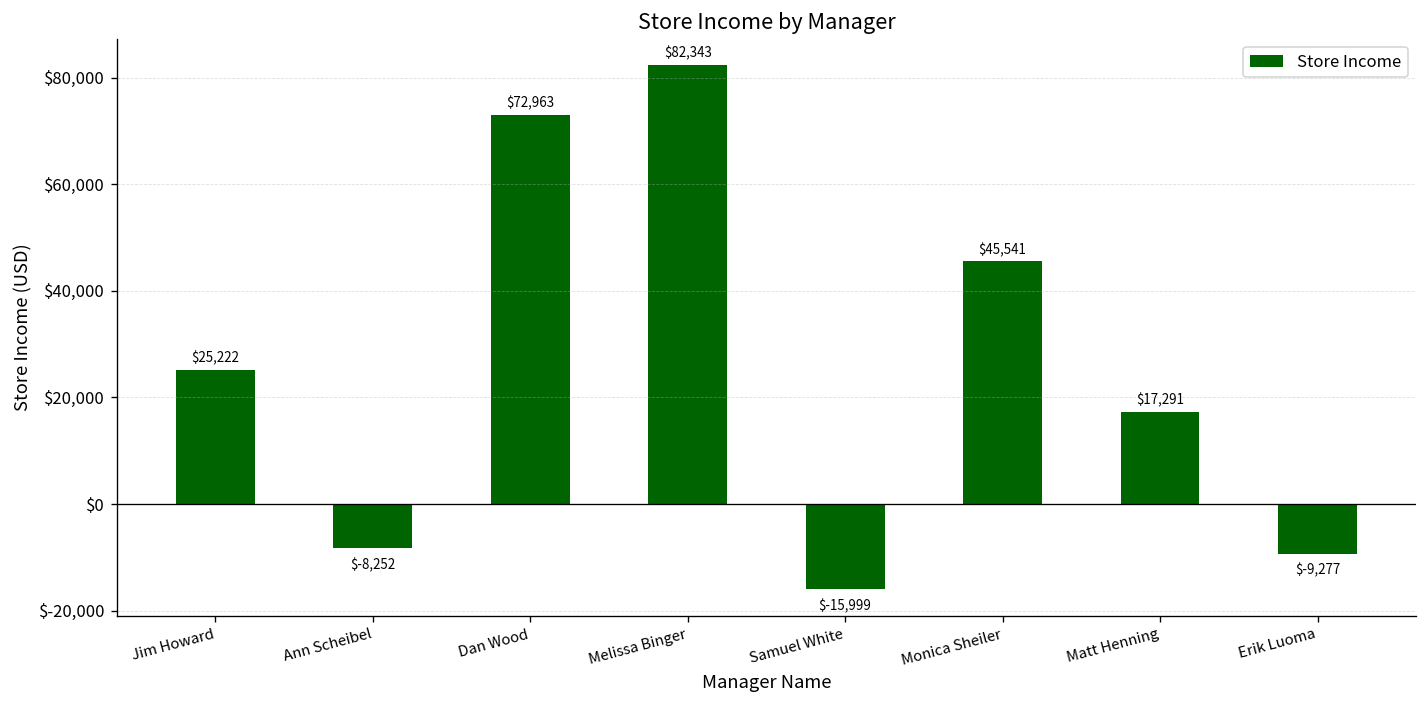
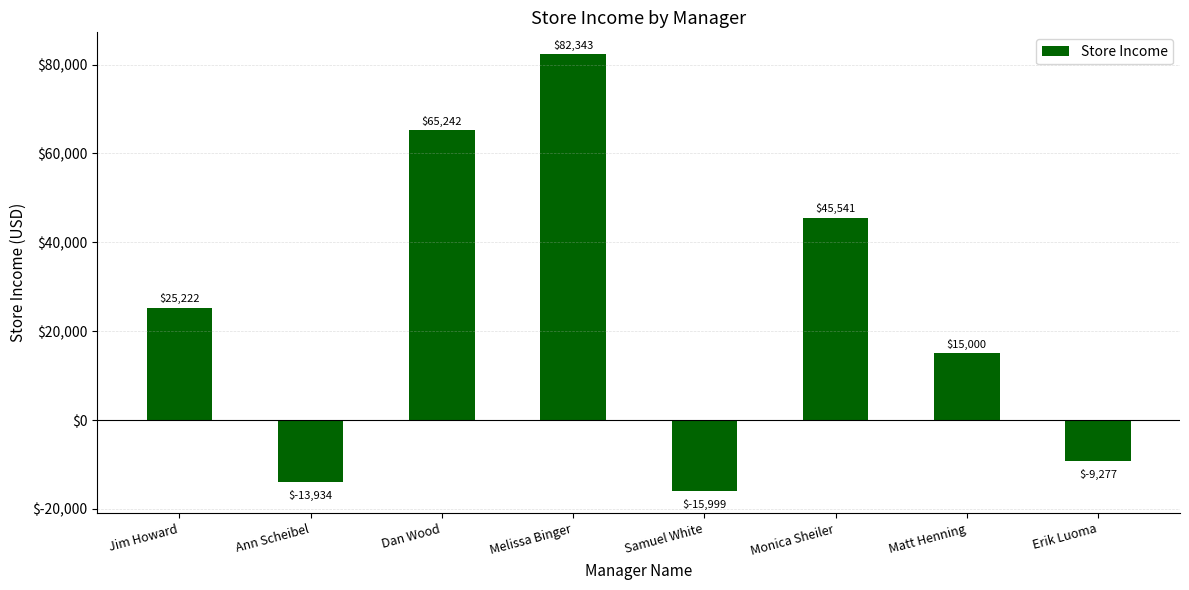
Ann Scheibel: $-8,252 -> $-13,934
Dan Wood: $72,963 -> $65,242
Matt Henning: $17,291 -> $15,000
